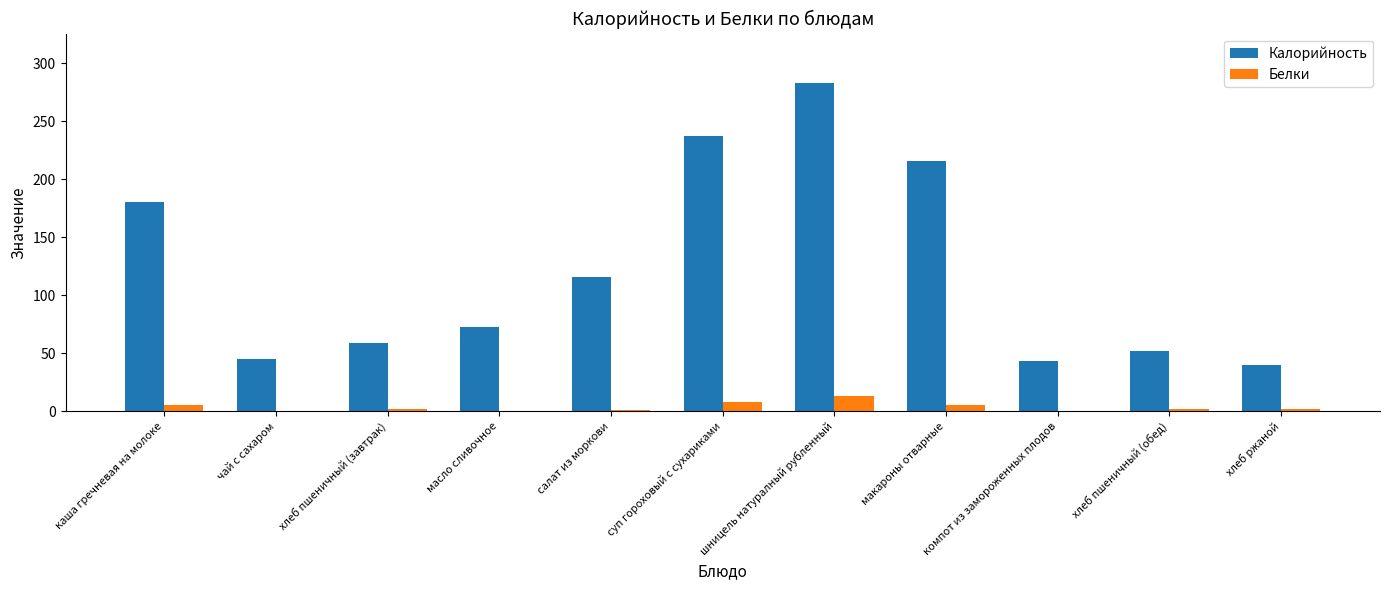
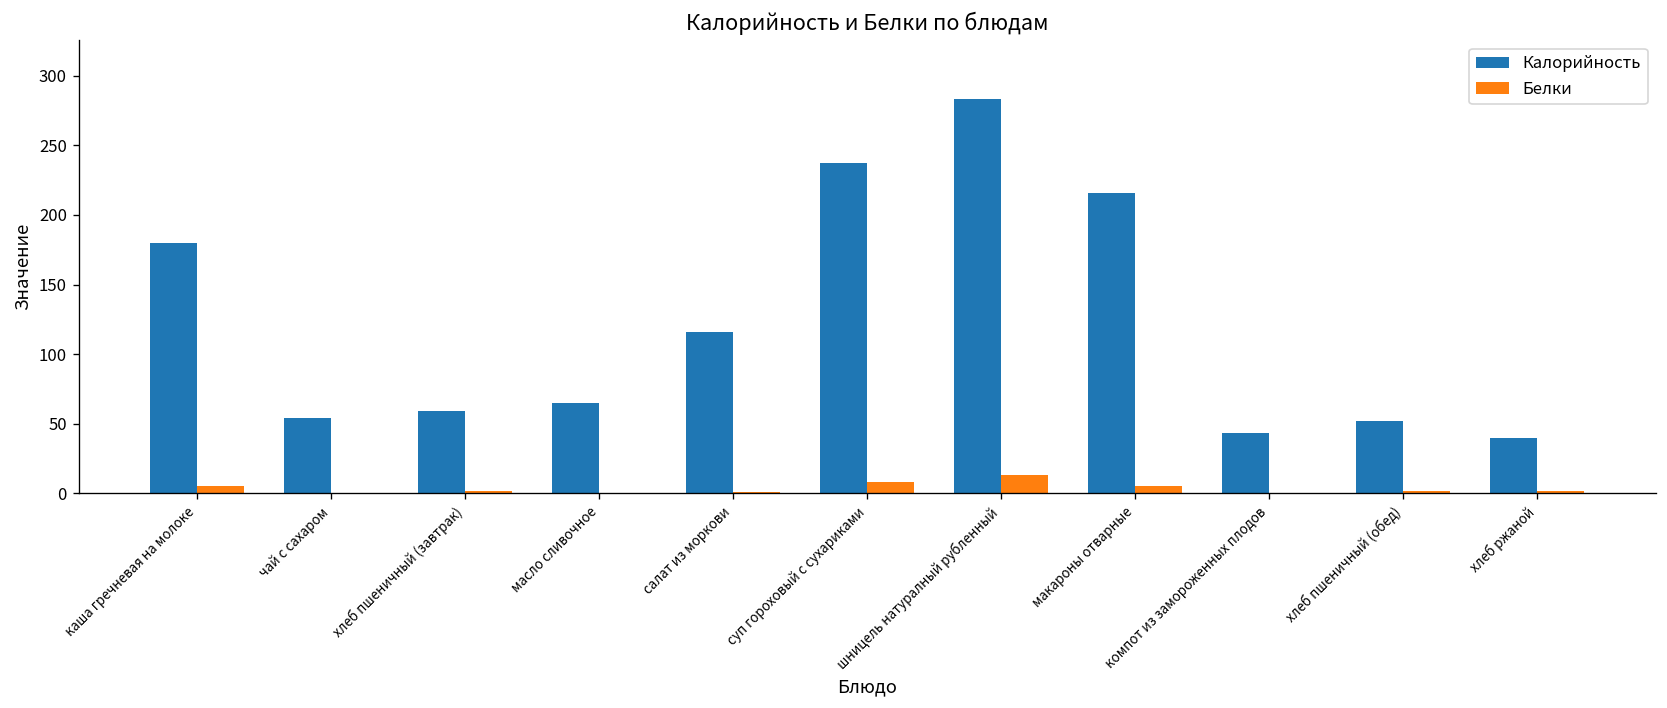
Калорийность, чай с сахаром: 45 -> 54
Калорийность, масло сливочное: 73 -> 65
